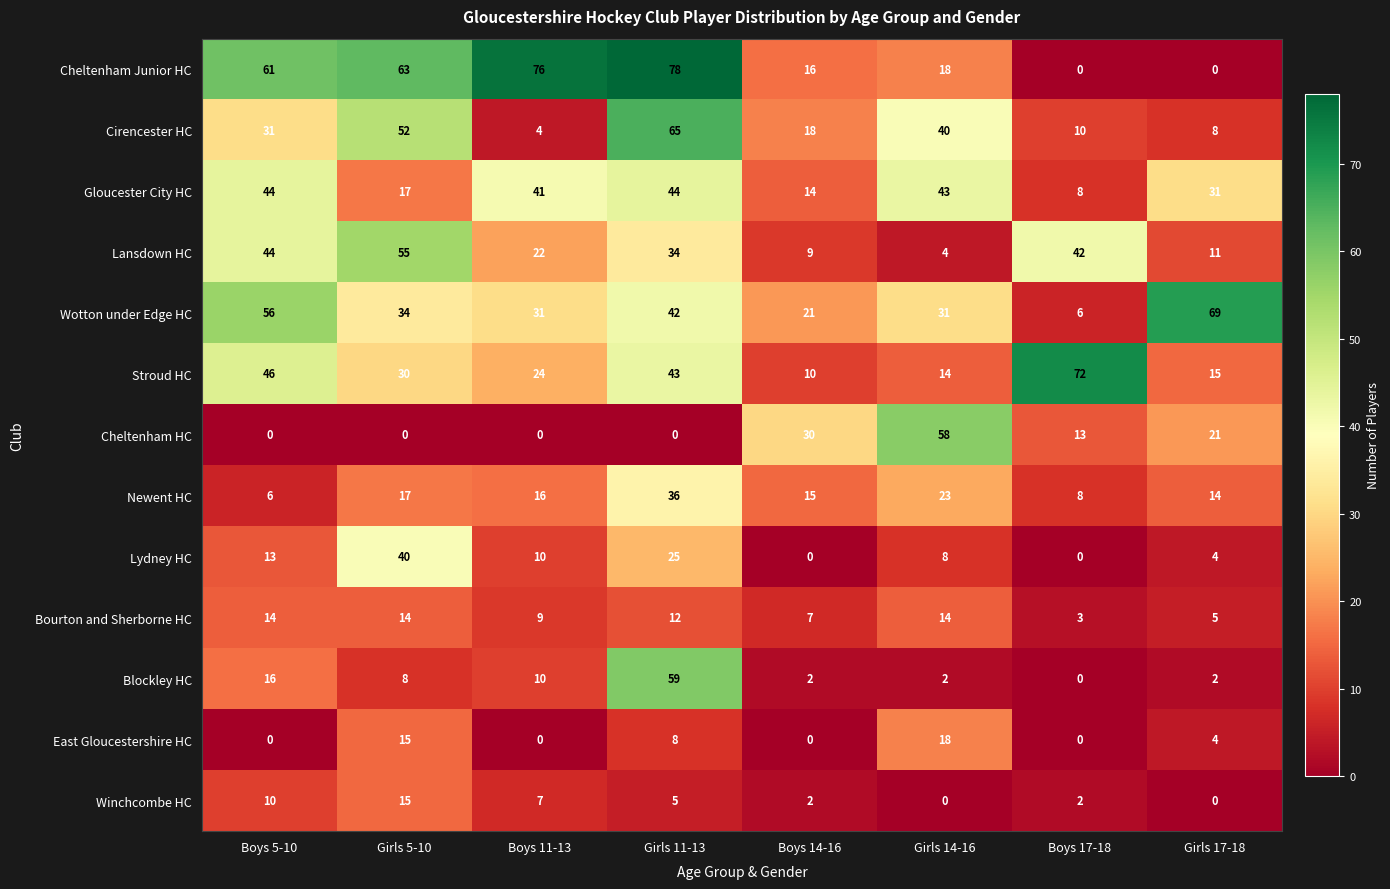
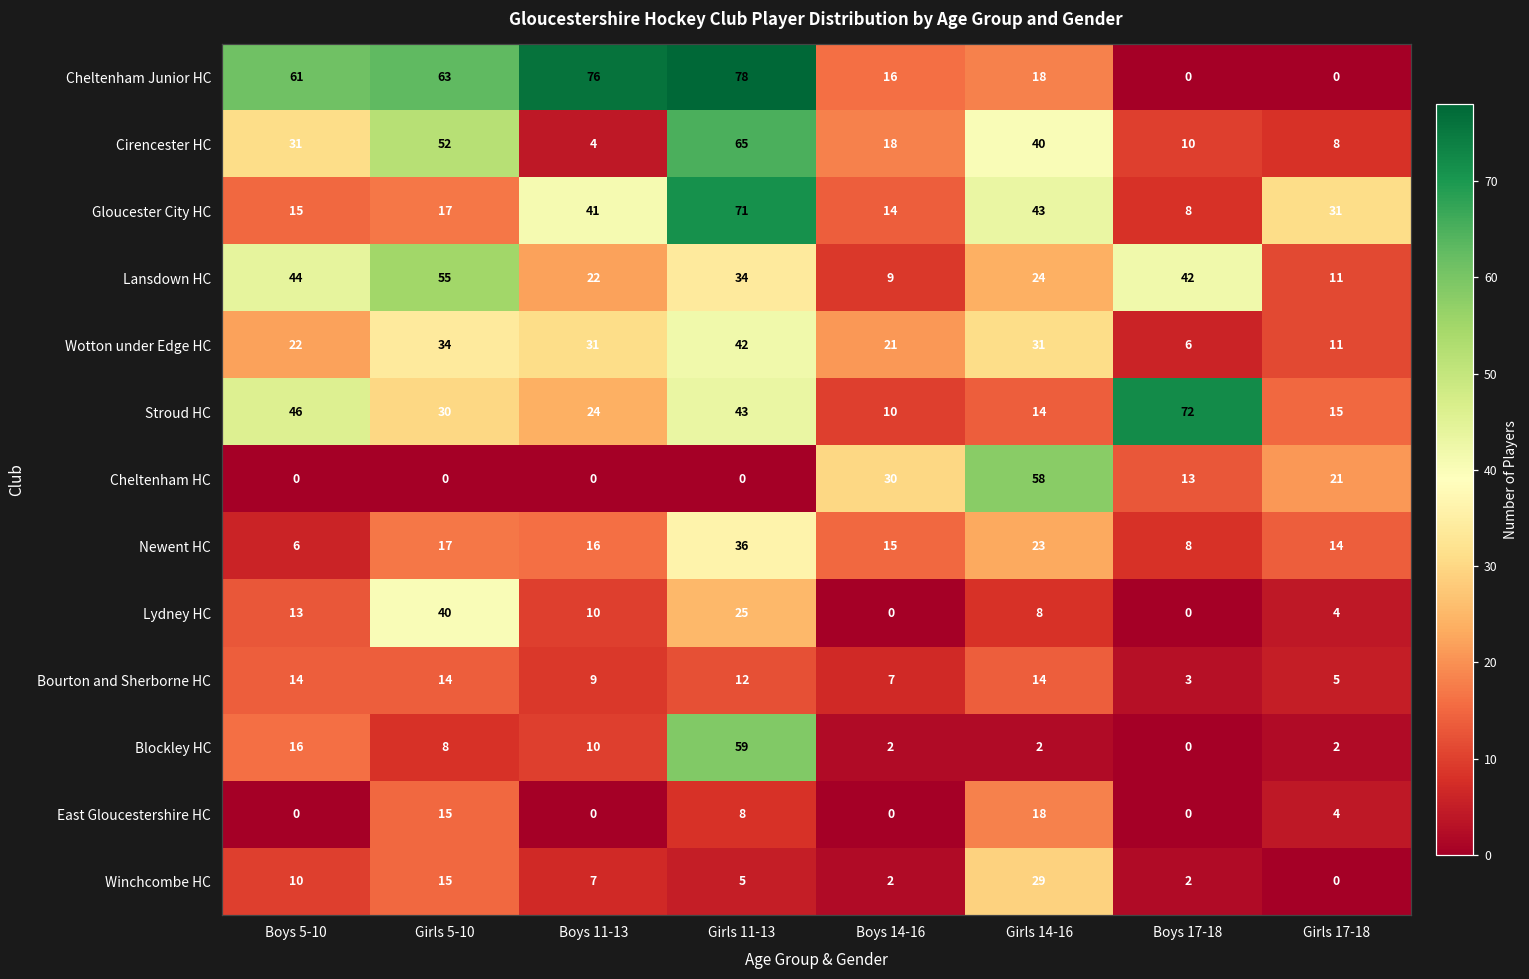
Gloucester City HC, Boys 5-10: 44 -> 15
Gloucester City HC, Girls 11-13: 44 -> 71
Lansdown HC, Girls 14-16: 4 -> 24
Wotton under Edge HC, Boys 5-10: 56 -> 22
Wotton under Edge HC, Girls 17-18: 69 -> 11
Winchcombe HC, Girls 14-16: 0 -> 29
